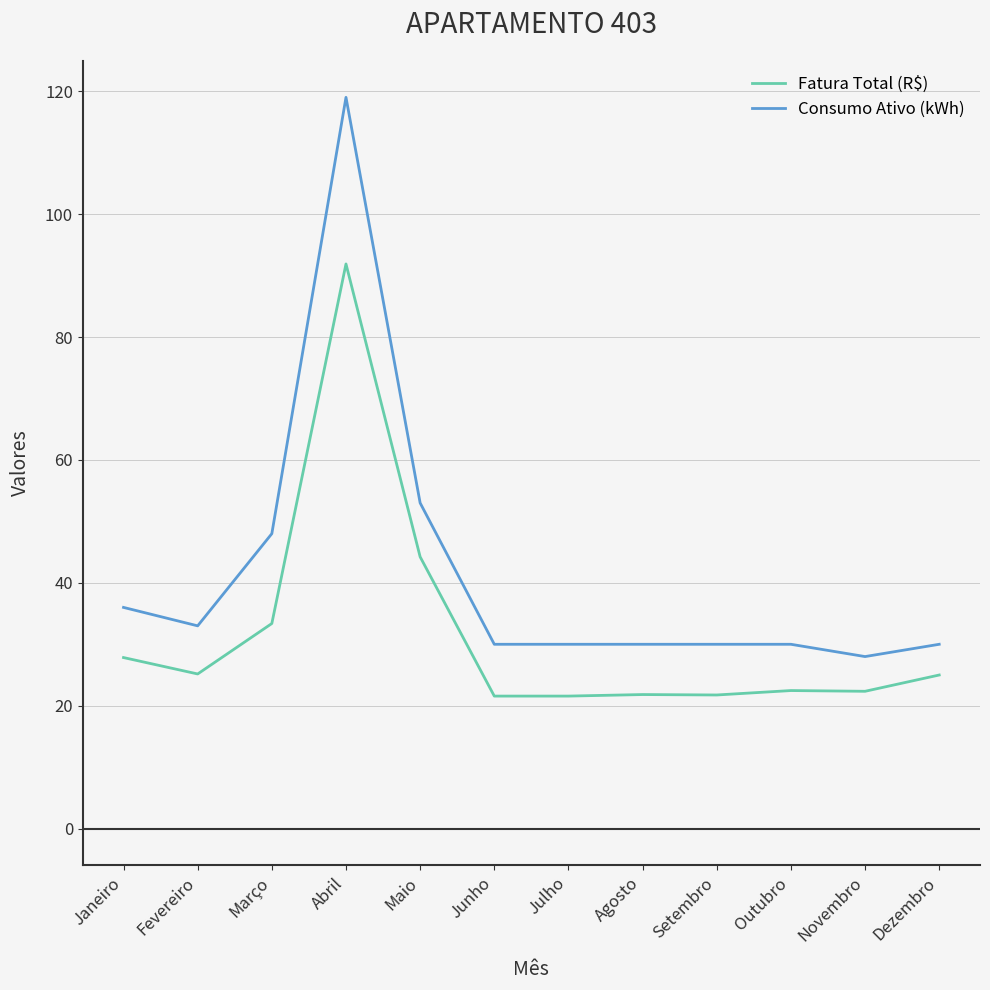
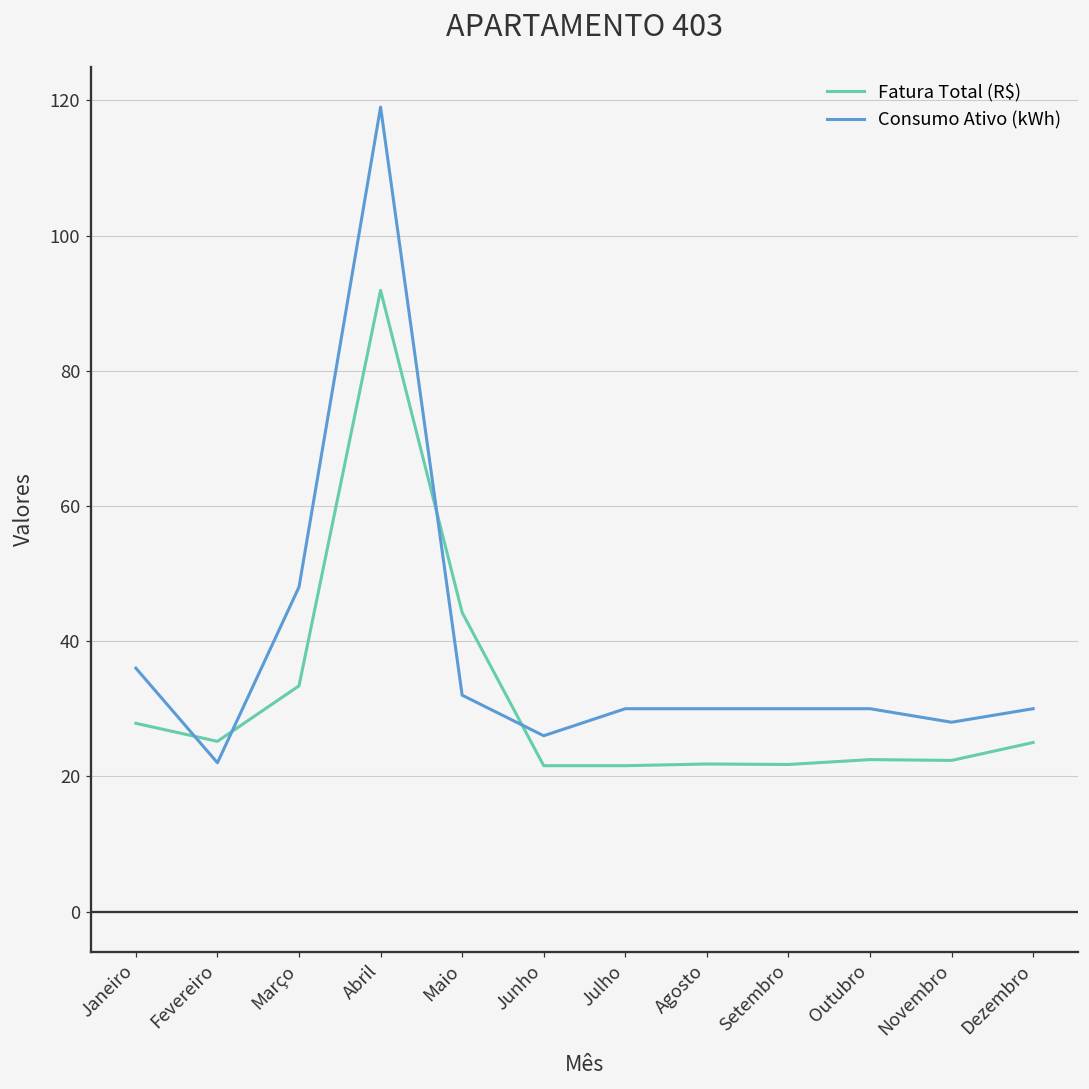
Consumo Ativo (kWh), Fevereiro: 33 -> 22
Consumo Ativo (kWh), Maio: 53 -> 32
Consumo Ativo (kWh), Junho: 30 -> 26
